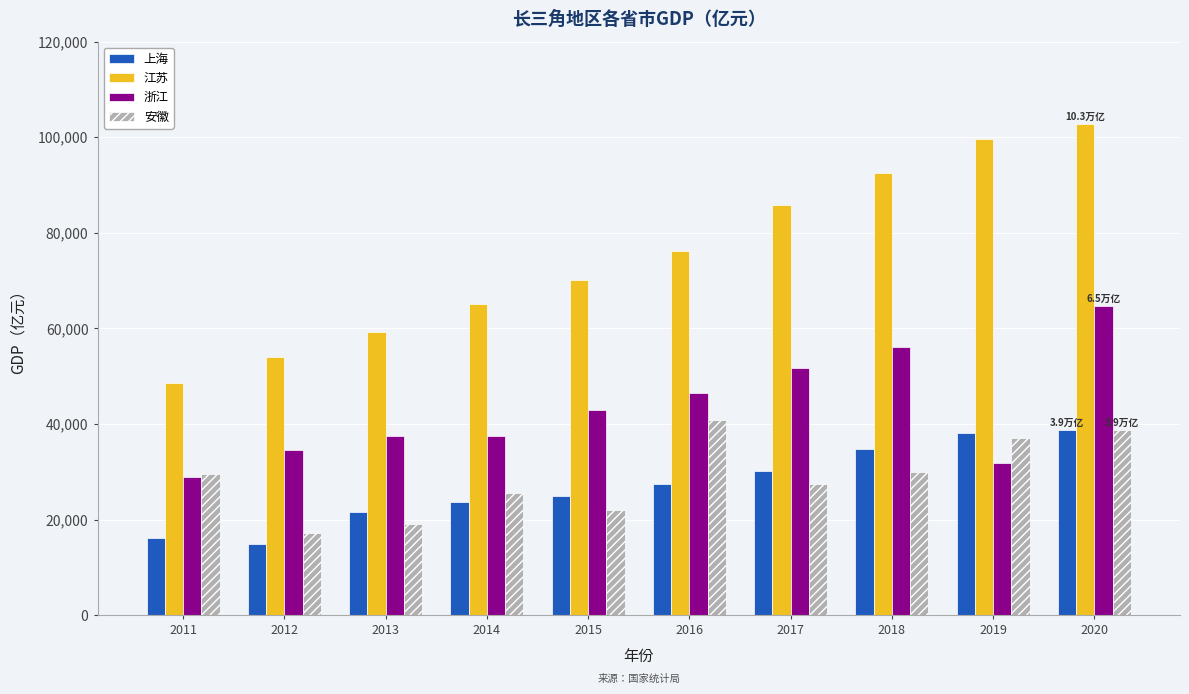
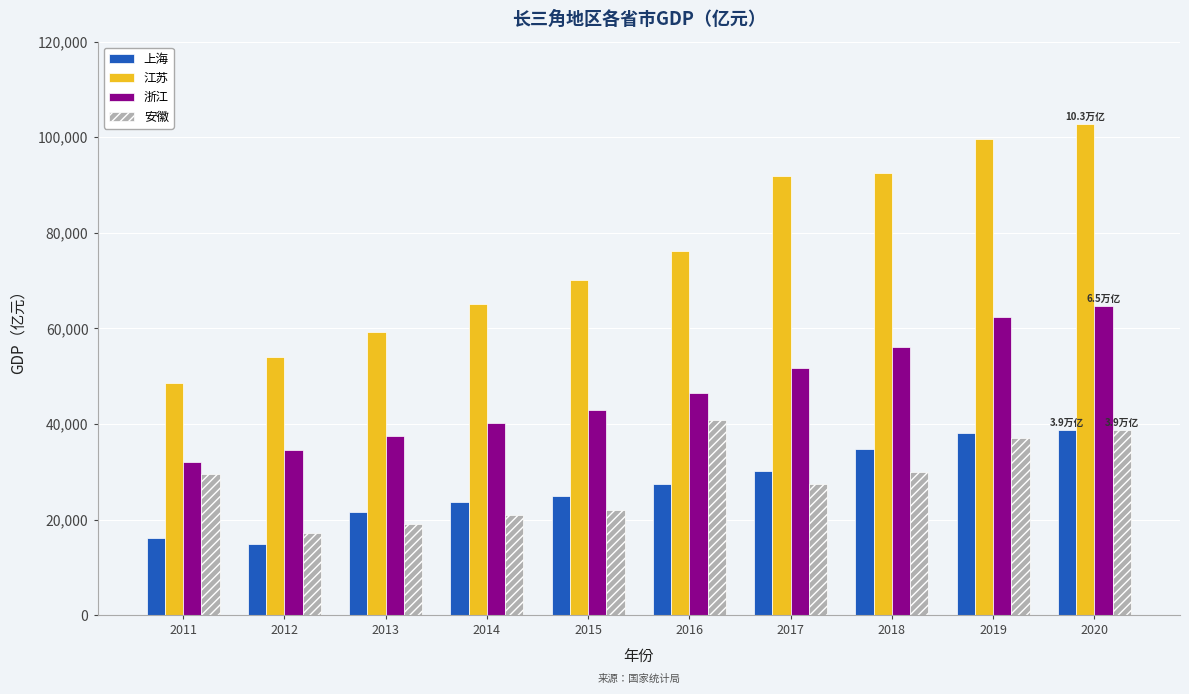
浙江, 2011: 29,000 -> 32,000
浙江, 2014: 37,000 -> 40,000
安徽, 2014: 26,000 -> 21,000
江苏, 2017: 86,000 -> 92,000
浙江, 2019: 32,000 -> 62,000
